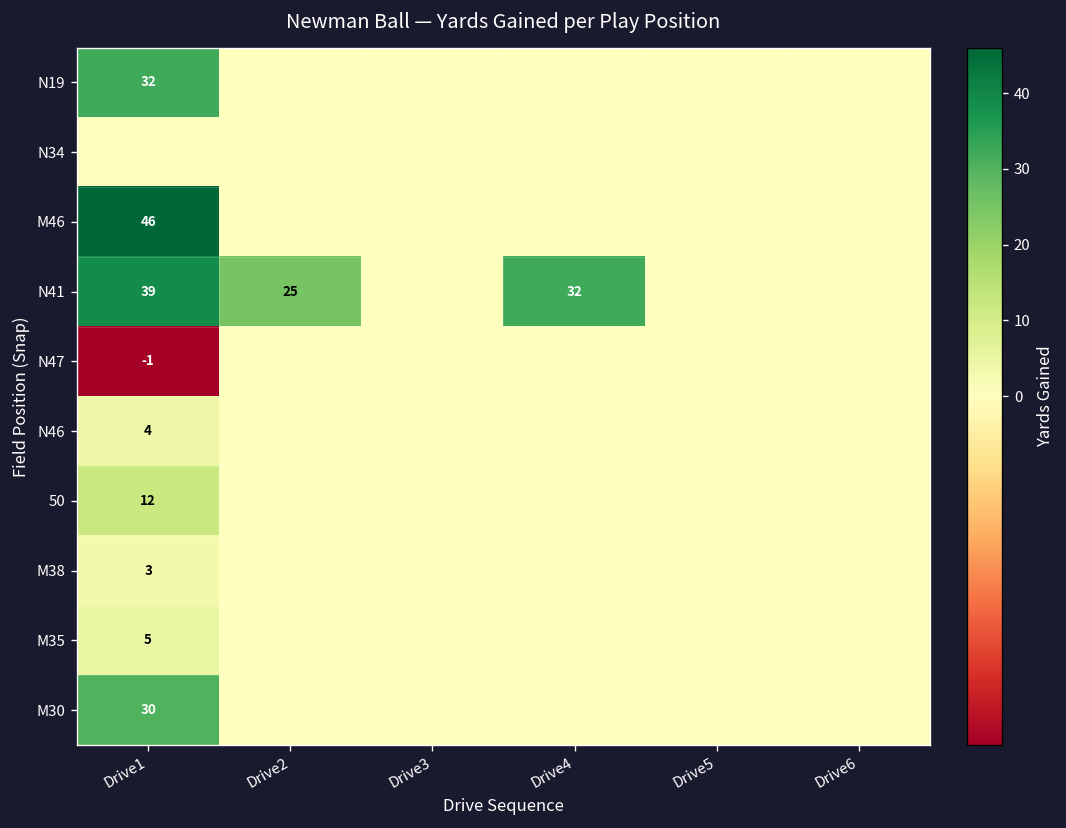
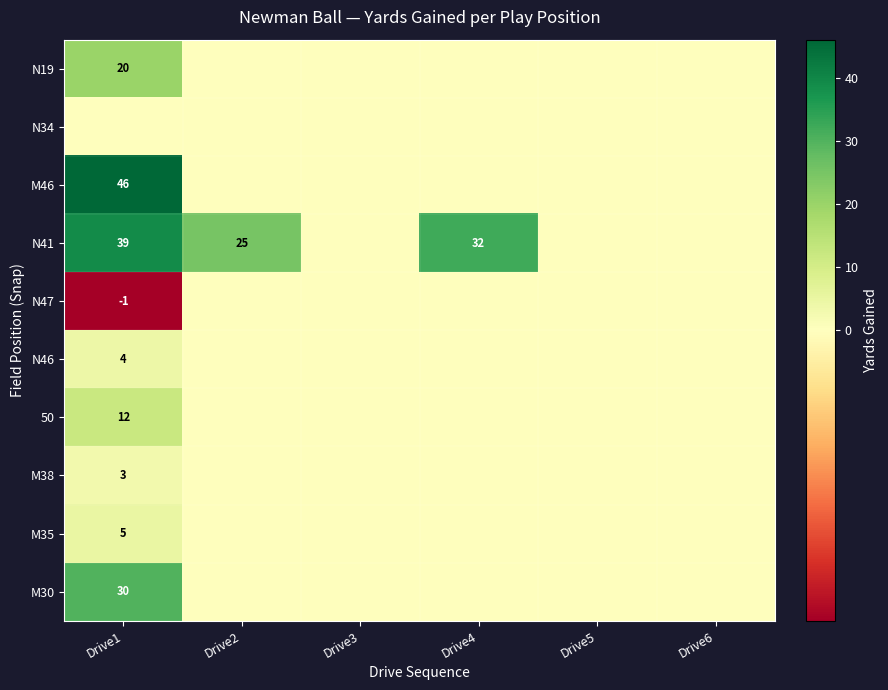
N19, Drive1: 32 -> 20
